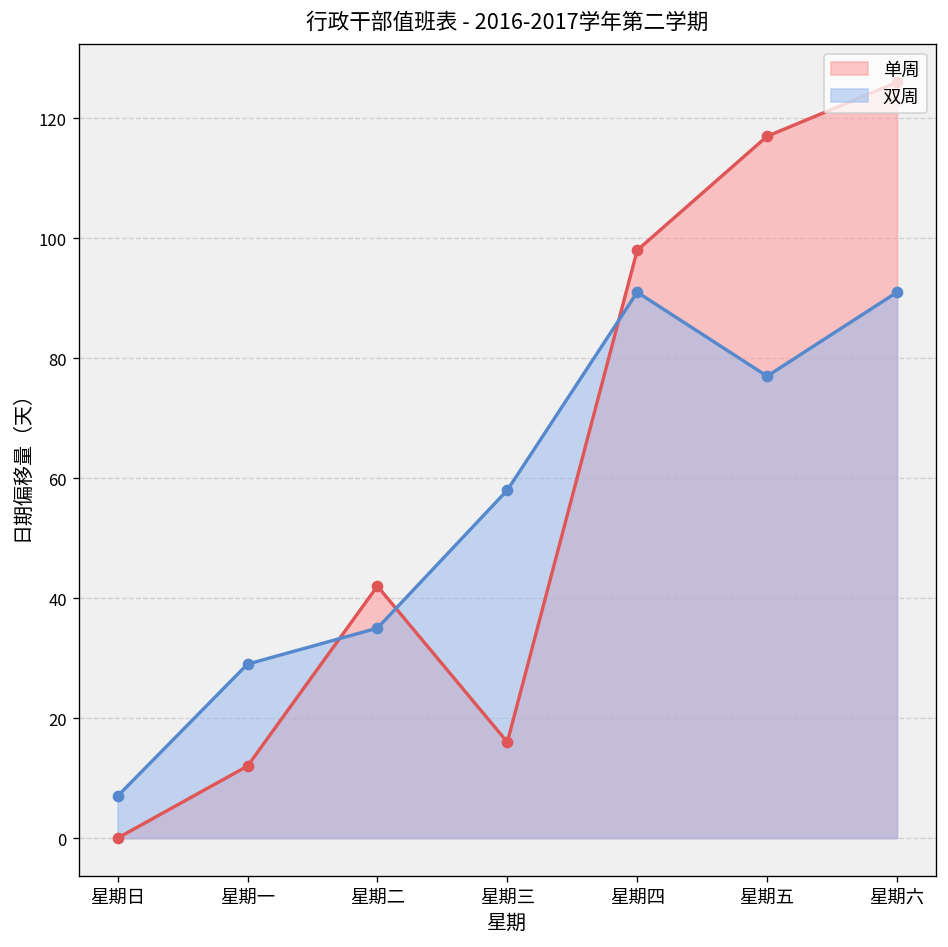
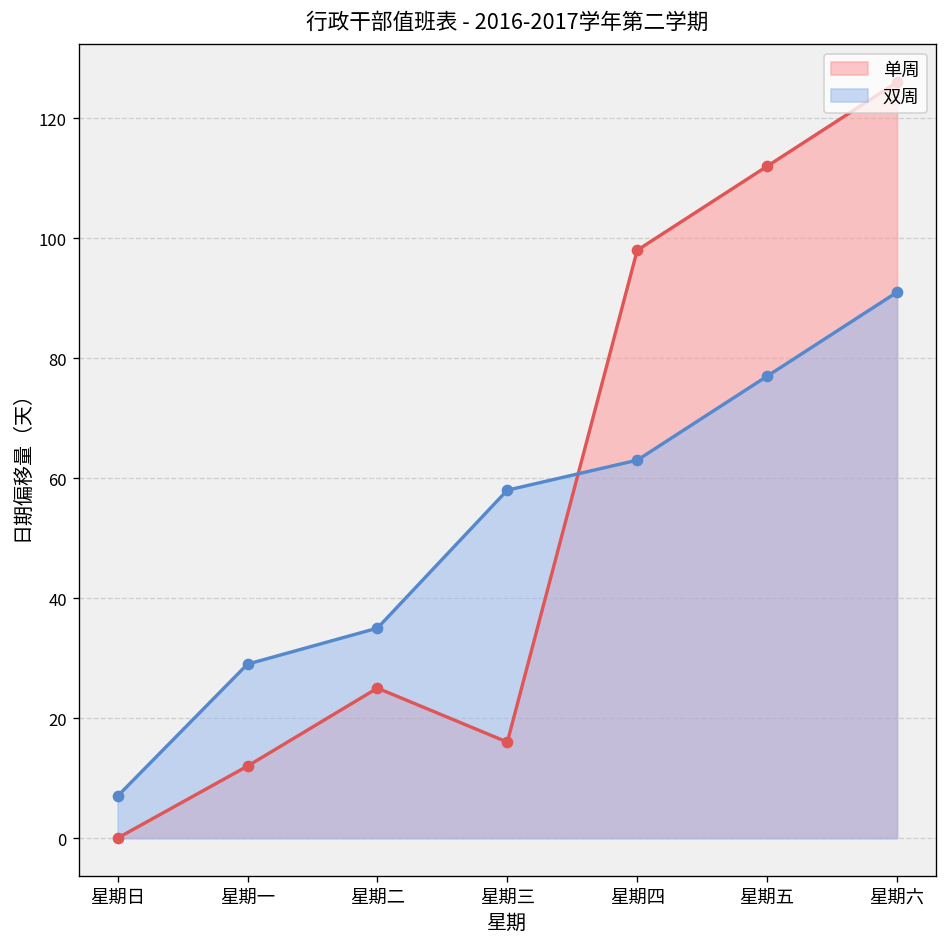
单周, 星期二: 42 -> 25
双周, 星期四: 91 -> 63
单周, 星期五: 117 -> 112
